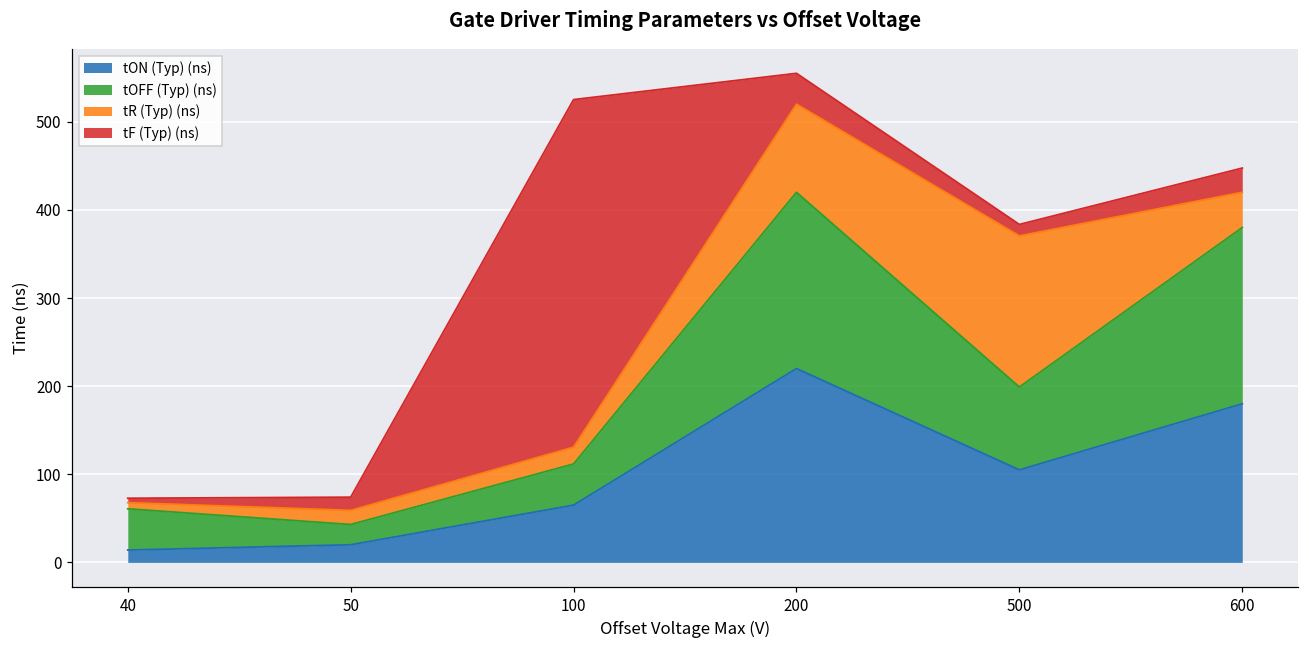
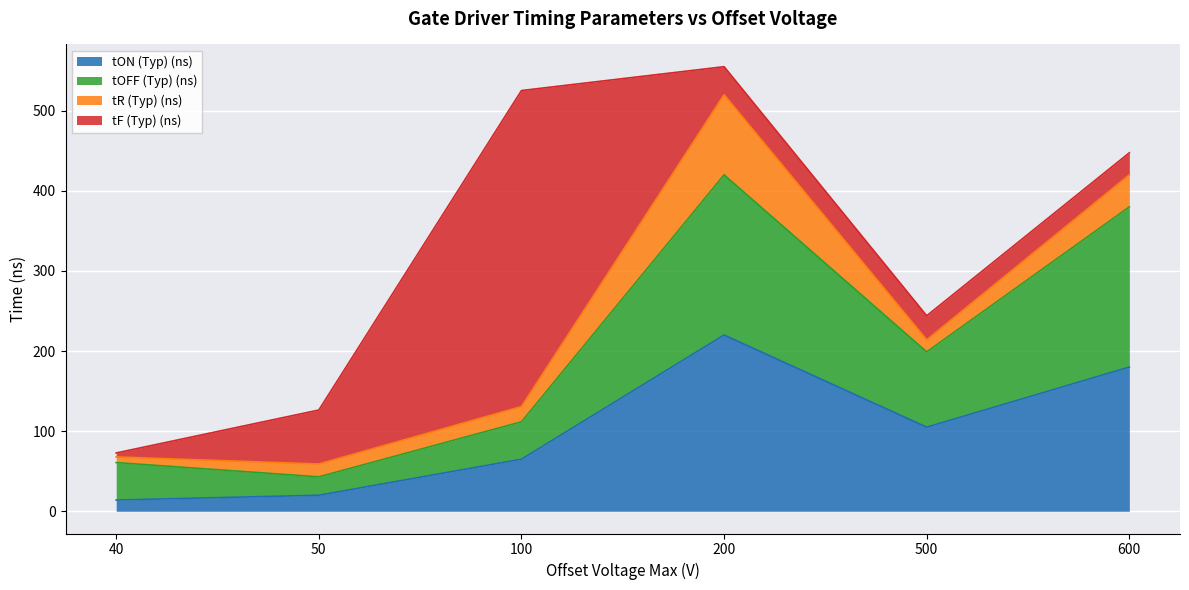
tF (Typ) (ns), 50: 20 -> 70
tR (Typ) (ns), 500: 170 -> 20
tF (Typ) (ns), 500: 10 -> 30
